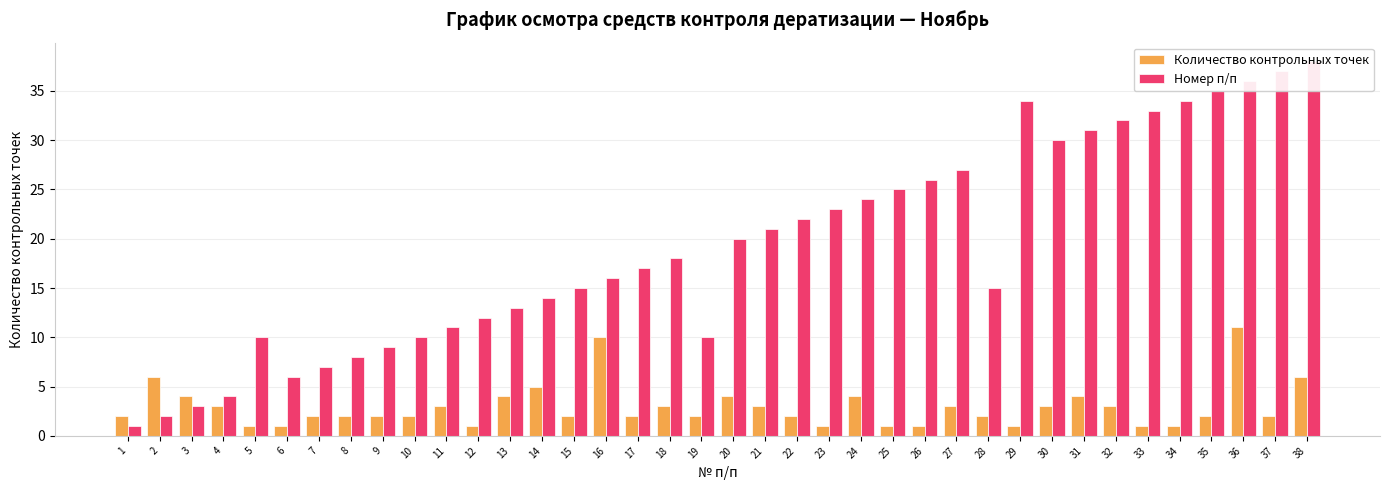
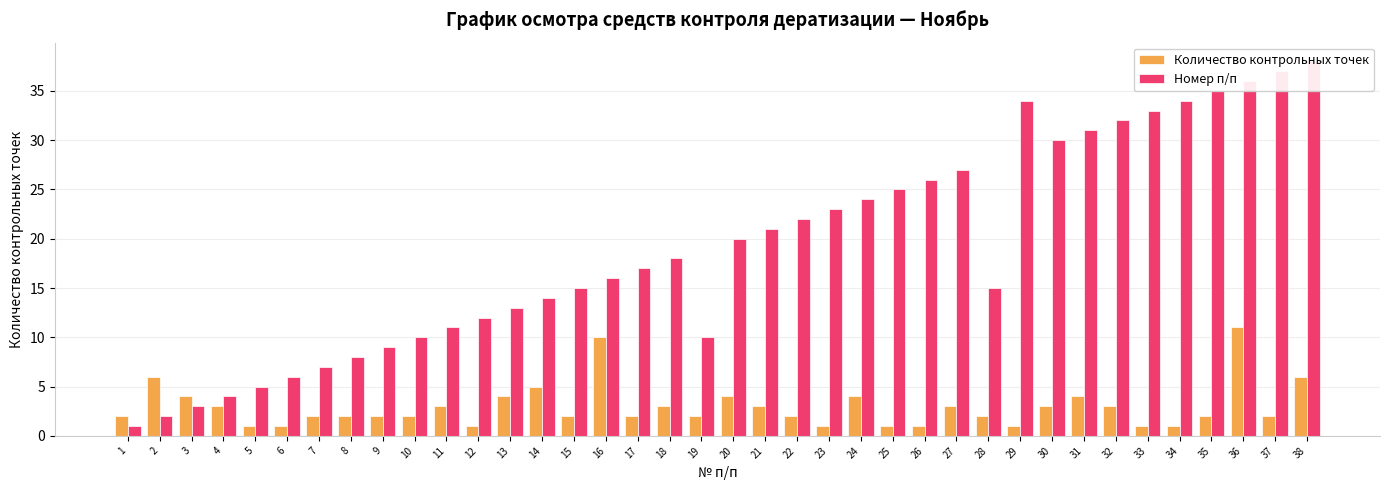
Номер п/п, 5: 10 -> 5
